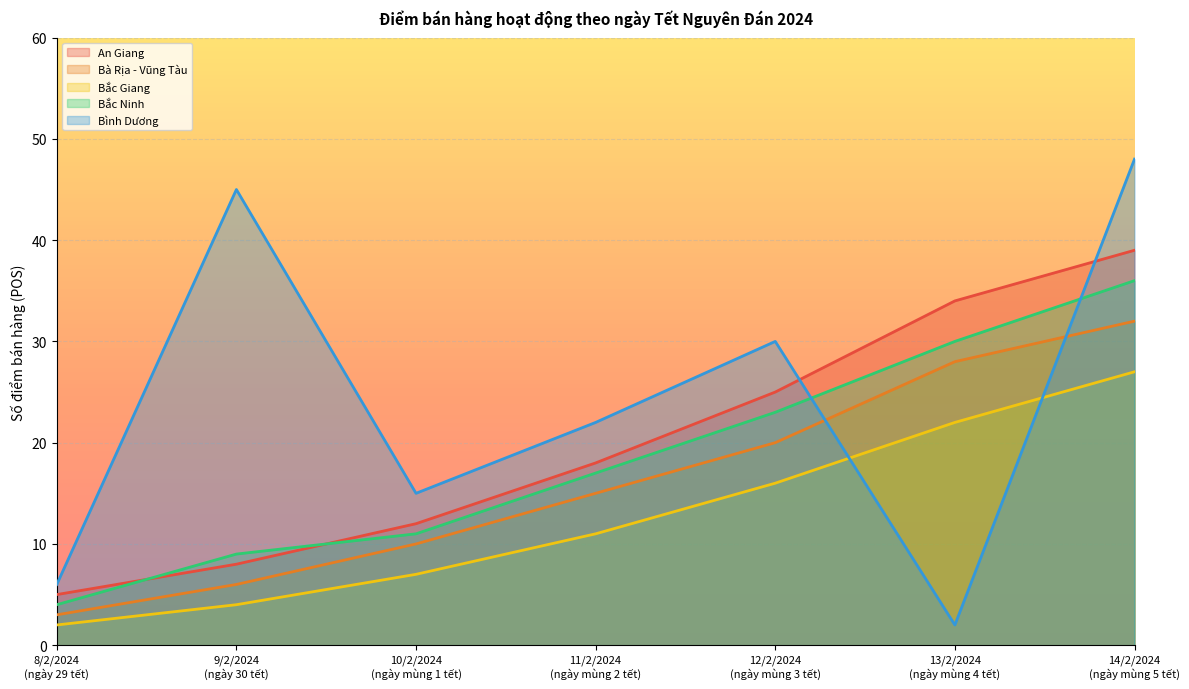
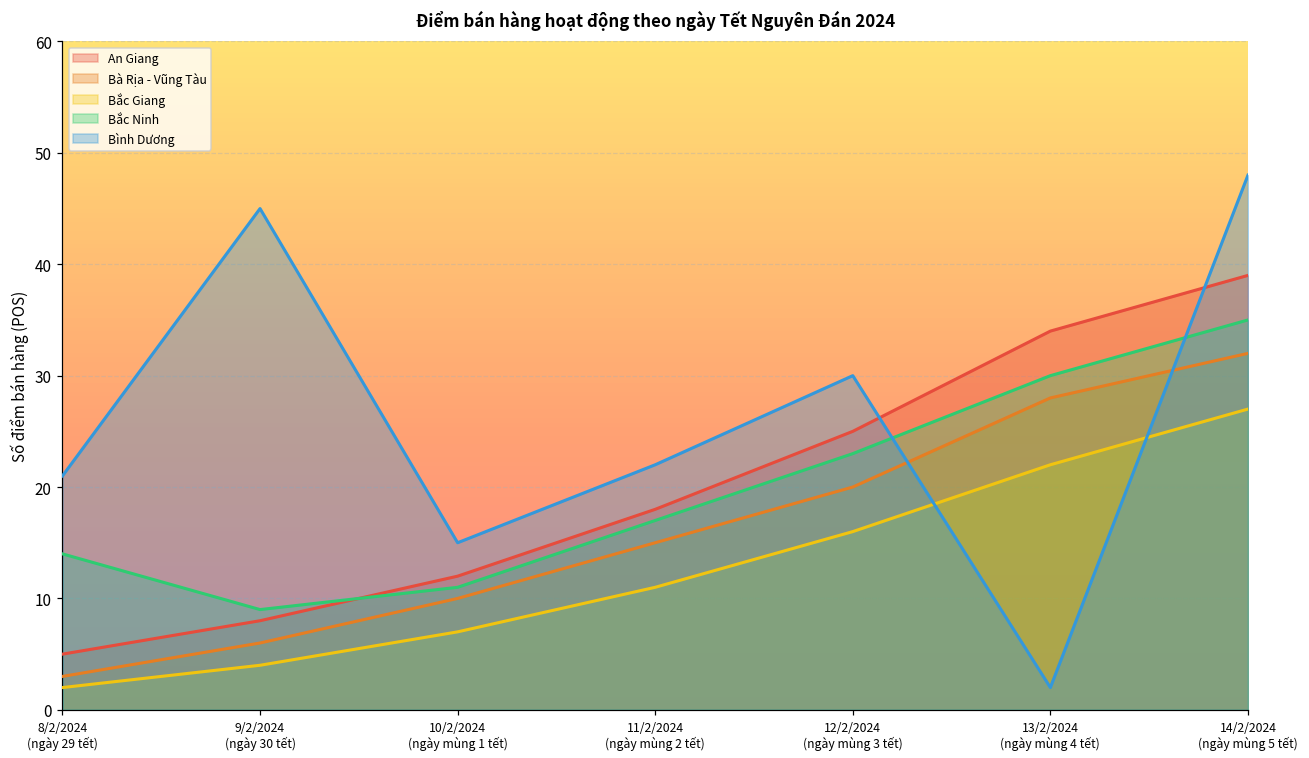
Bắc Ninh, 8/2/2024 (ngày 29 tết): 4 -> 14
Bình Dương, 8/2/2024 (ngày 29 tết): 6 -> 21
Bắc Ninh, 14/2/2024 (ngày mùng 5 tết): 36 -> 35
